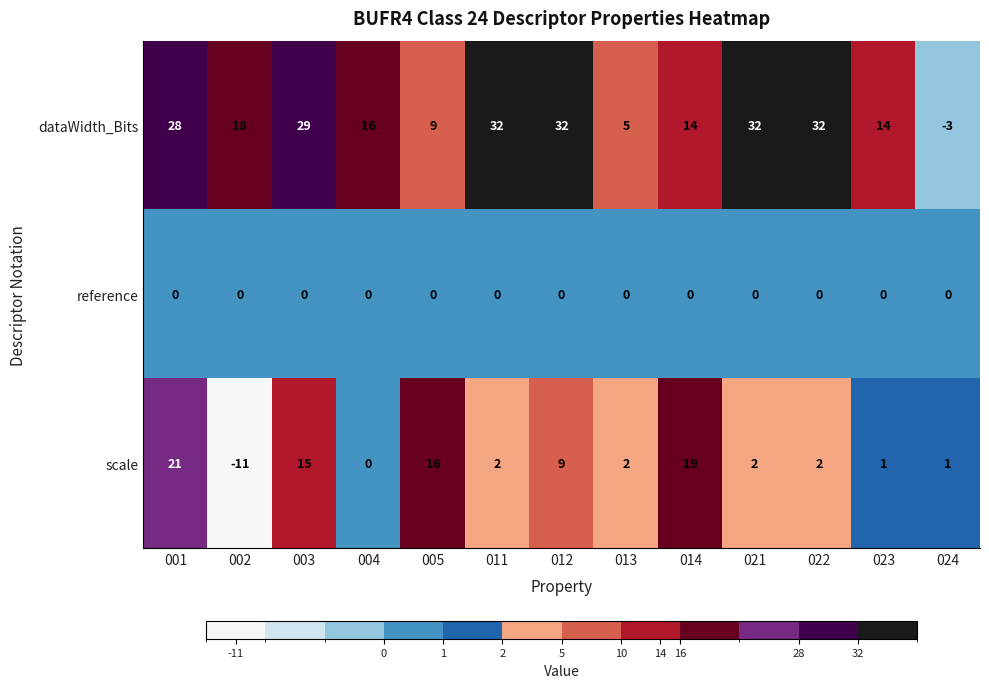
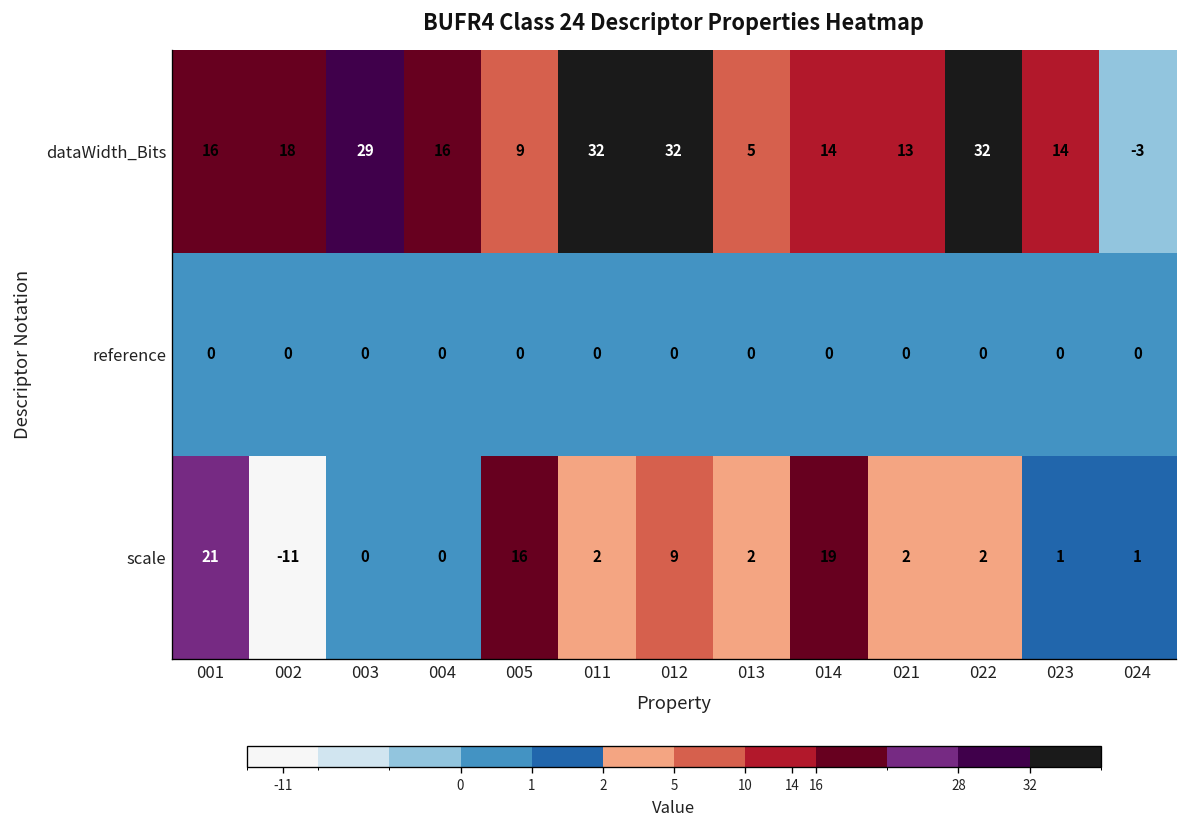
dataWidth_Bits, 001: 28 -> 16
dataWidth_Bits, 021: 32 -> 13
scale, 003: 15 -> 0
